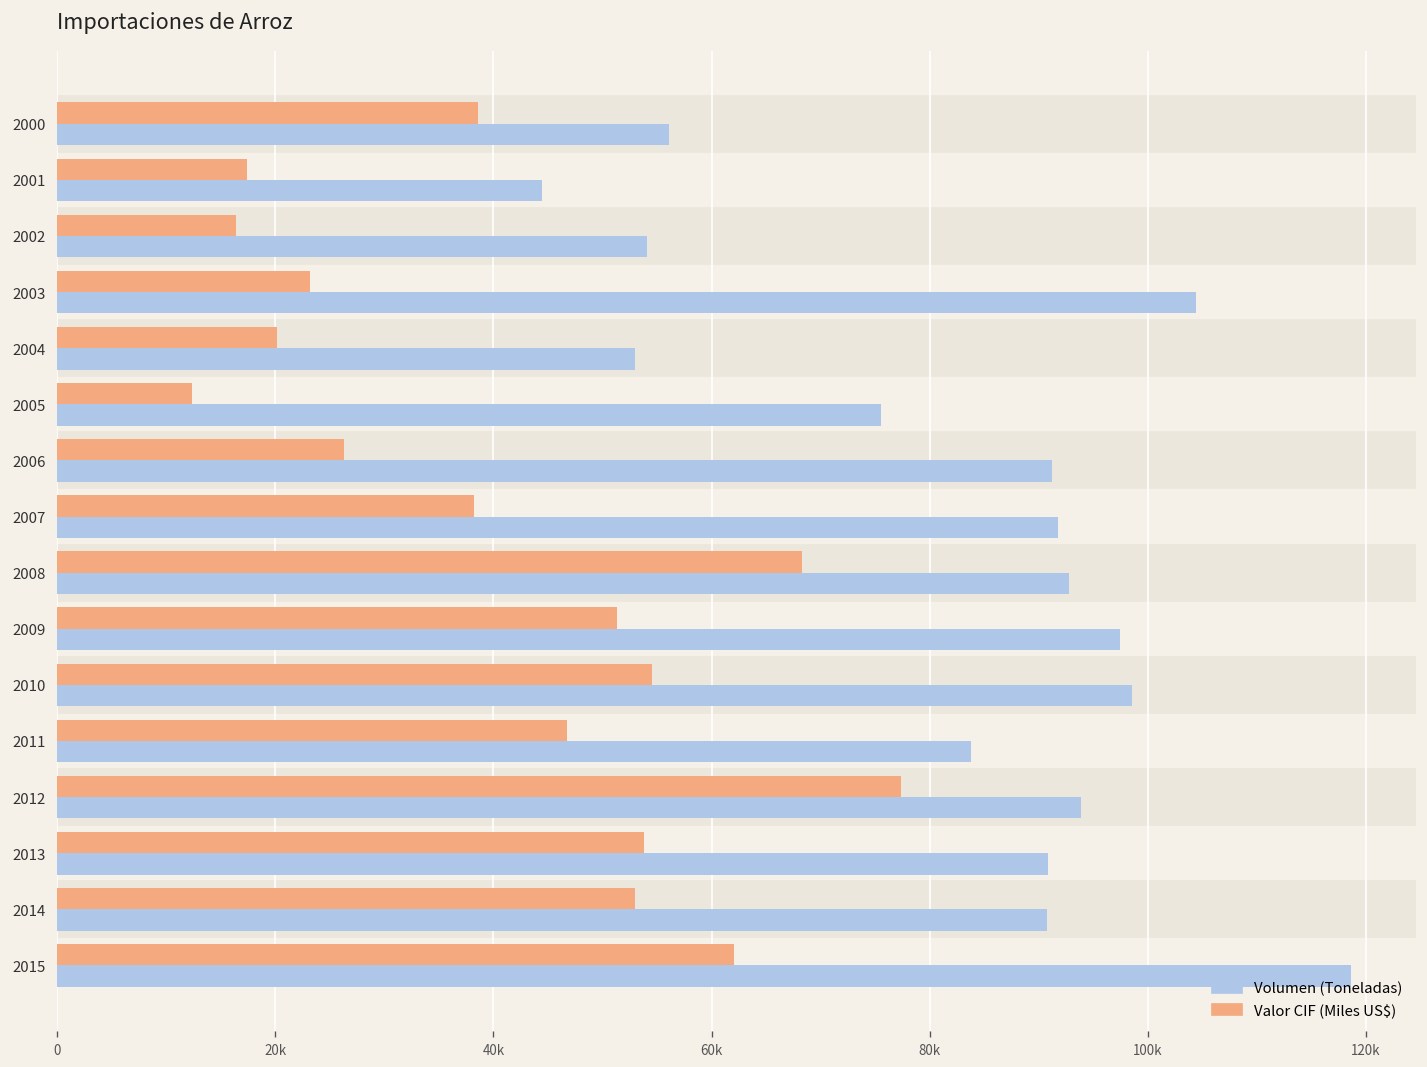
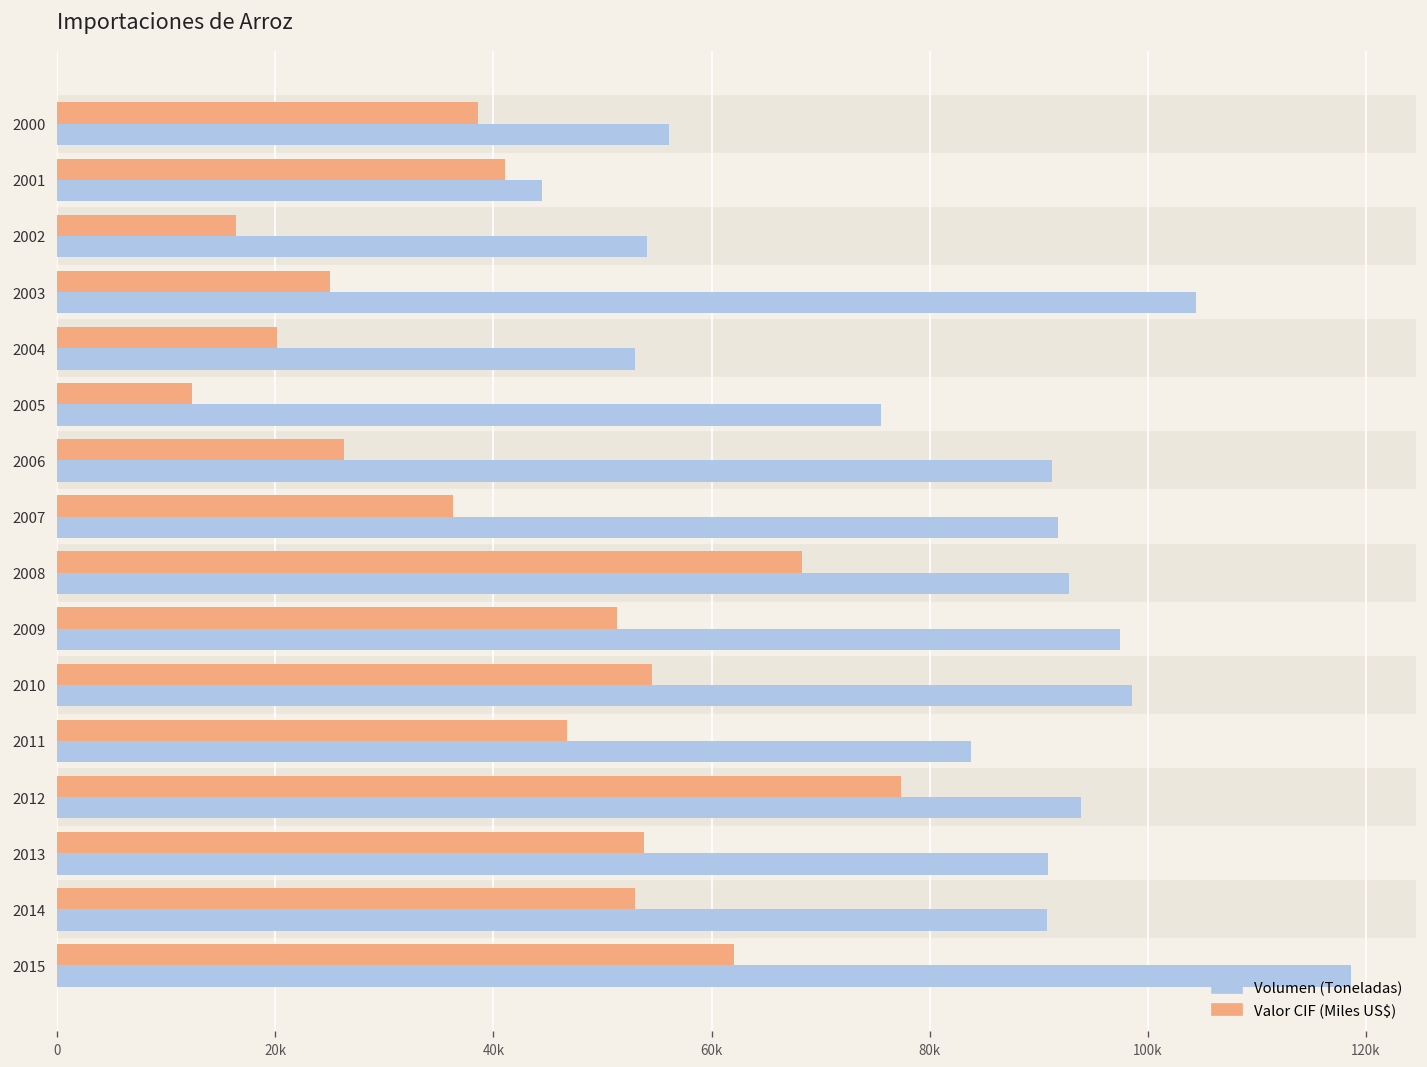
Valor CIF (Miles US$), 2001: 17000 -> 41000
Valor CIF (Miles US$), 2003: 23000 -> 25000
Valor CIF (Miles US$), 2007: 38000 -> 36000
